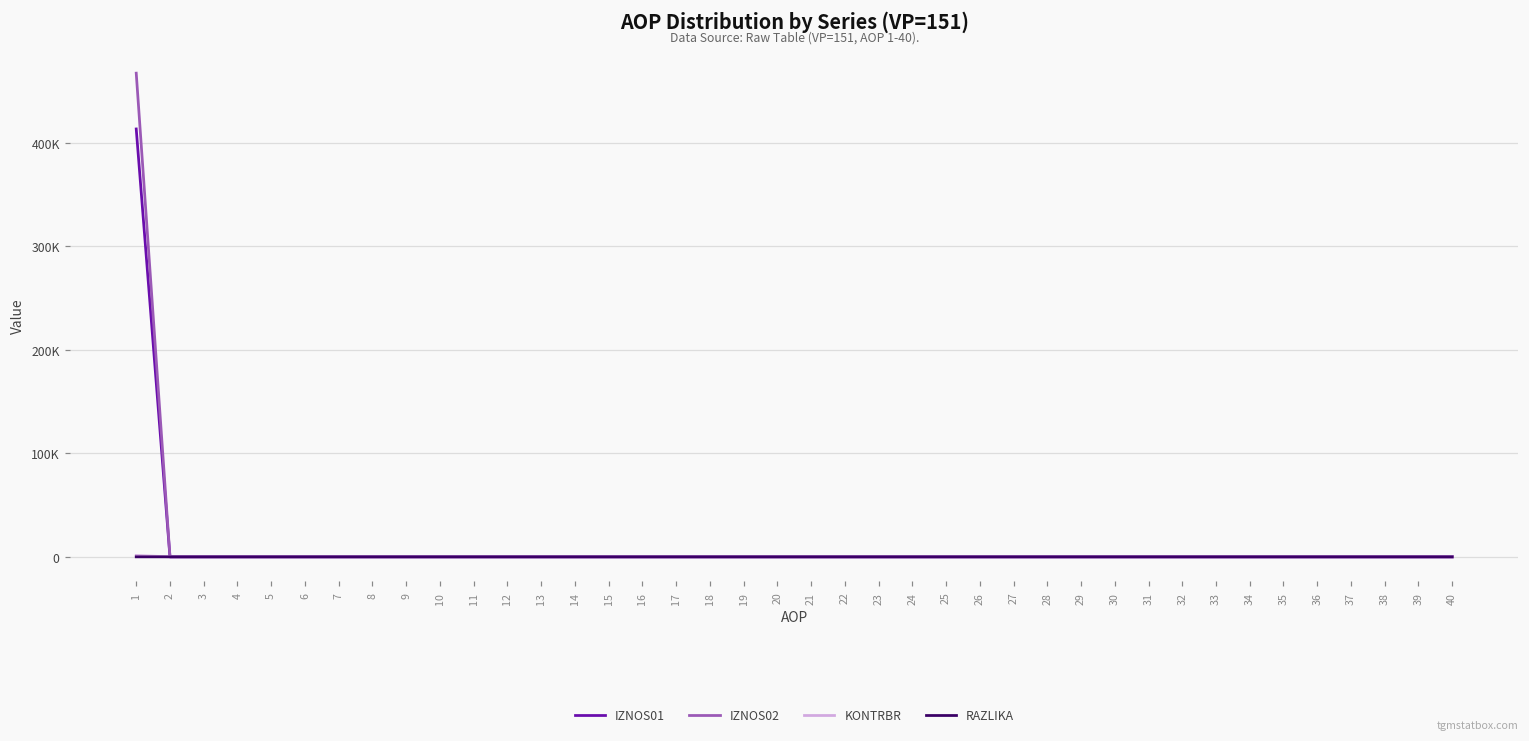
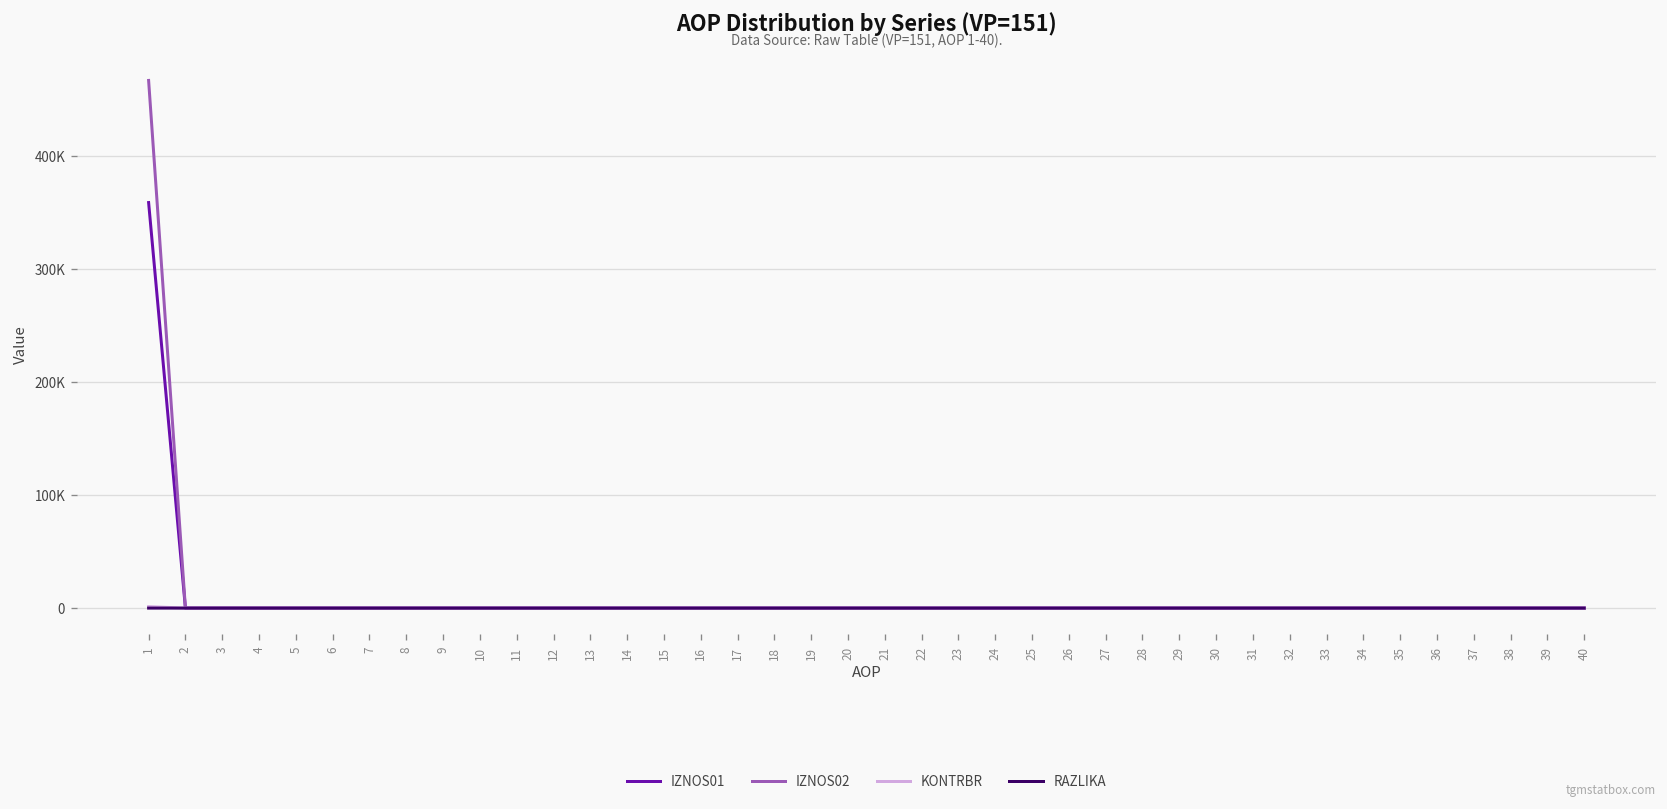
IZNOS01, 1: 410000 -> 360000
